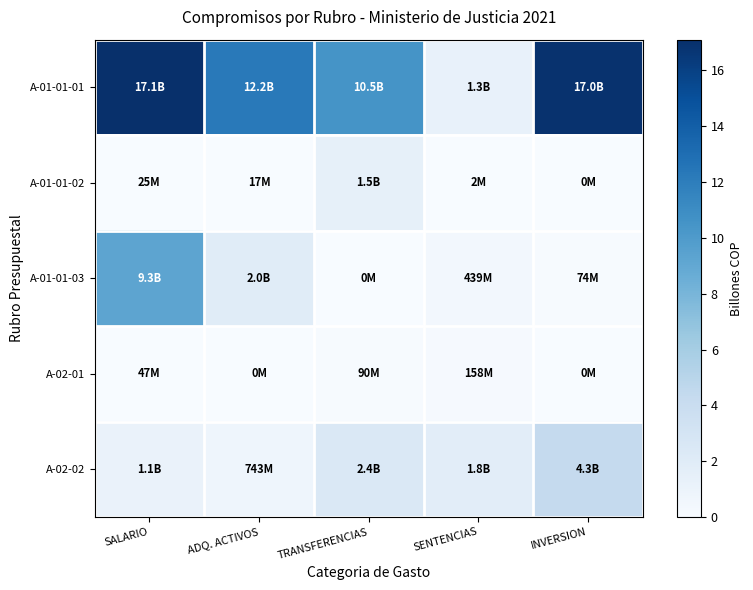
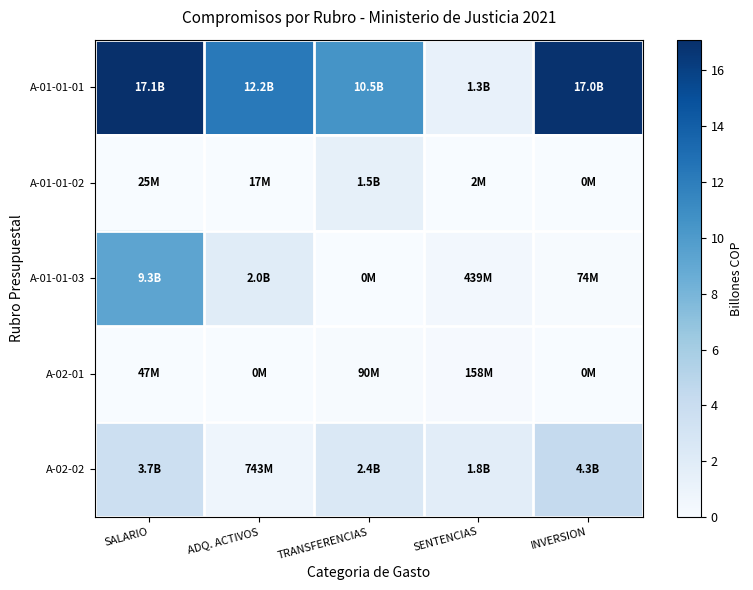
A-02-02, SALARIO: 1.1B -> 3.7B
